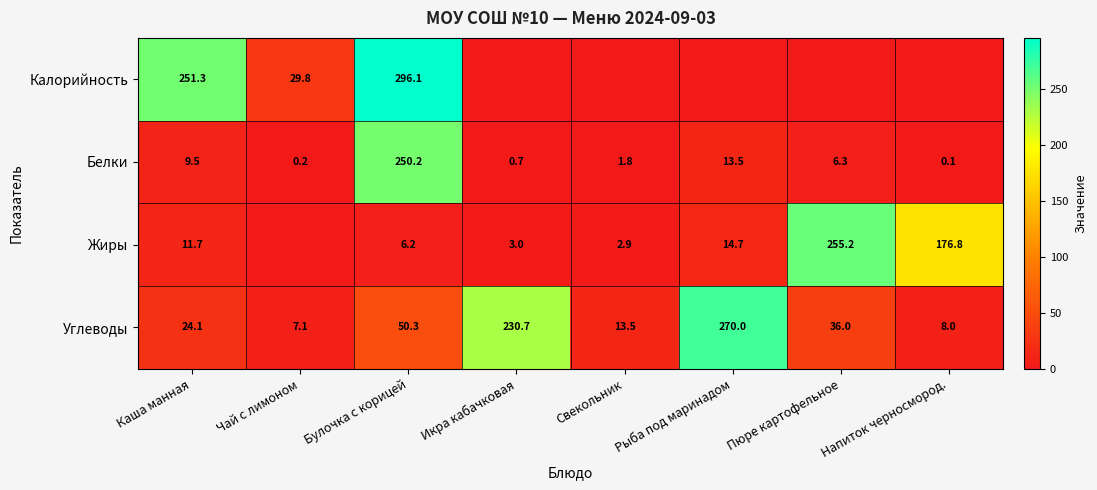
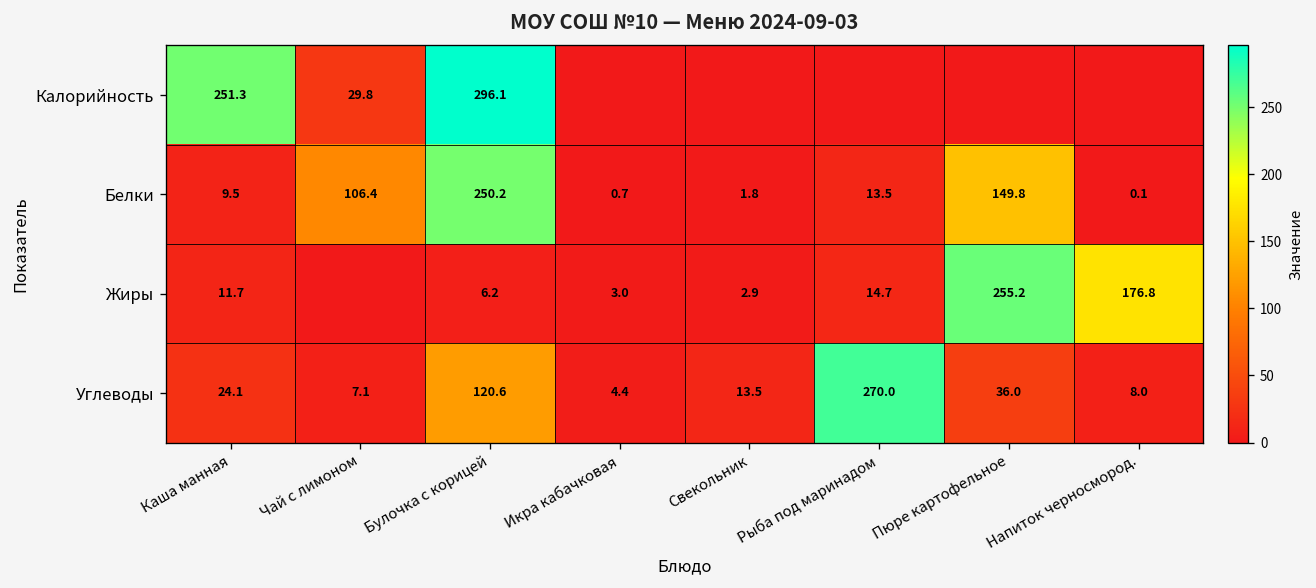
Белки, Чай с лимоном: 0.2 -> 106.4
Белки, Пюре картофельное: 6.3 -> 149.8
Углеводы, Булочка с корицей: 50.3 -> 120.6
Углеводы, Икра кабачковая: 230.7 -> 4.4
